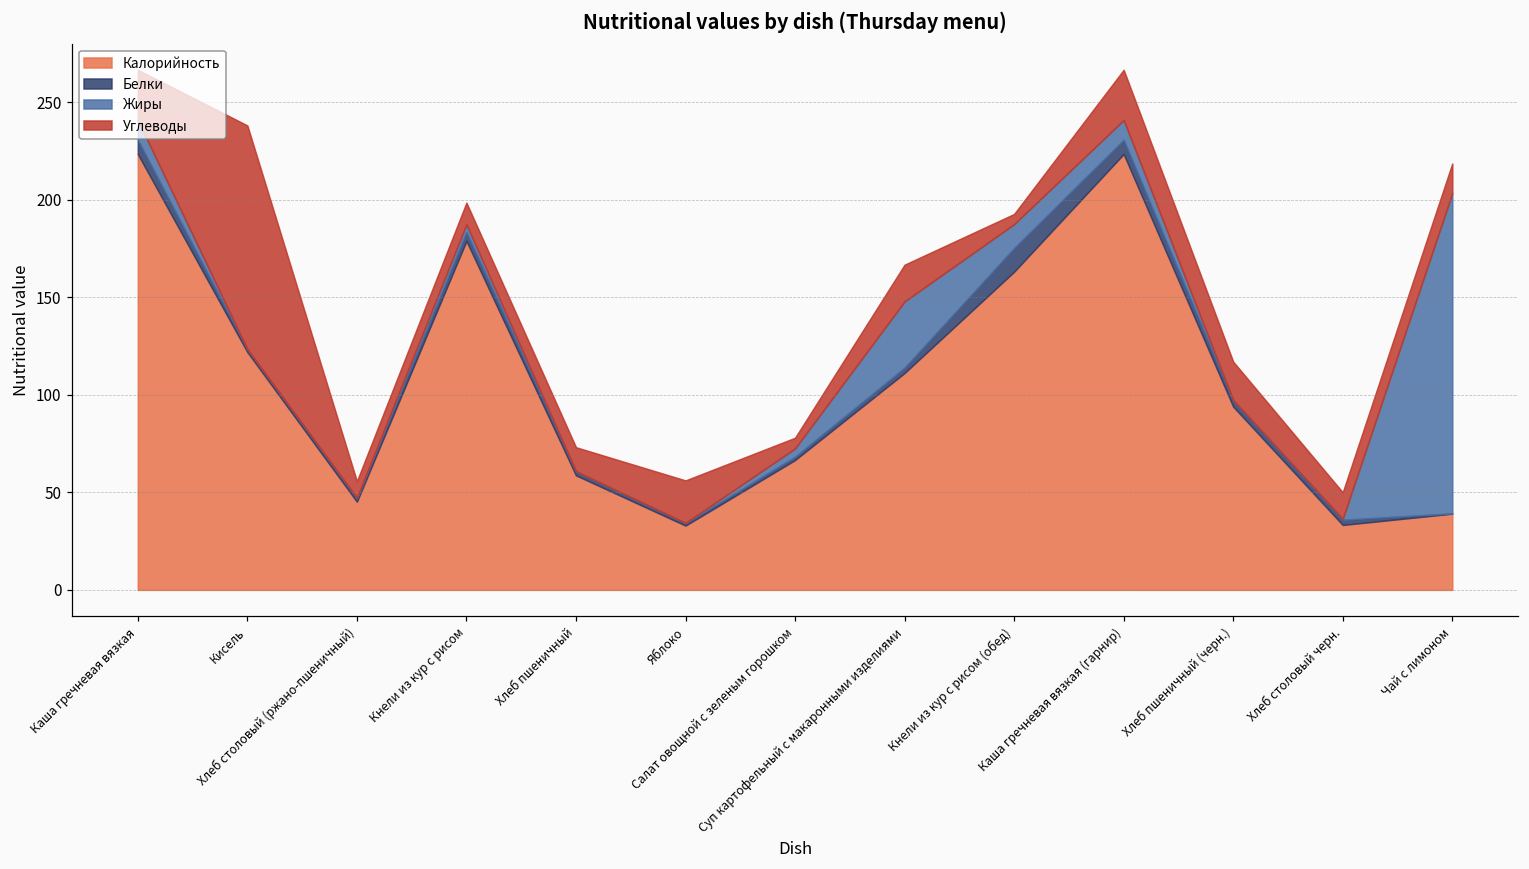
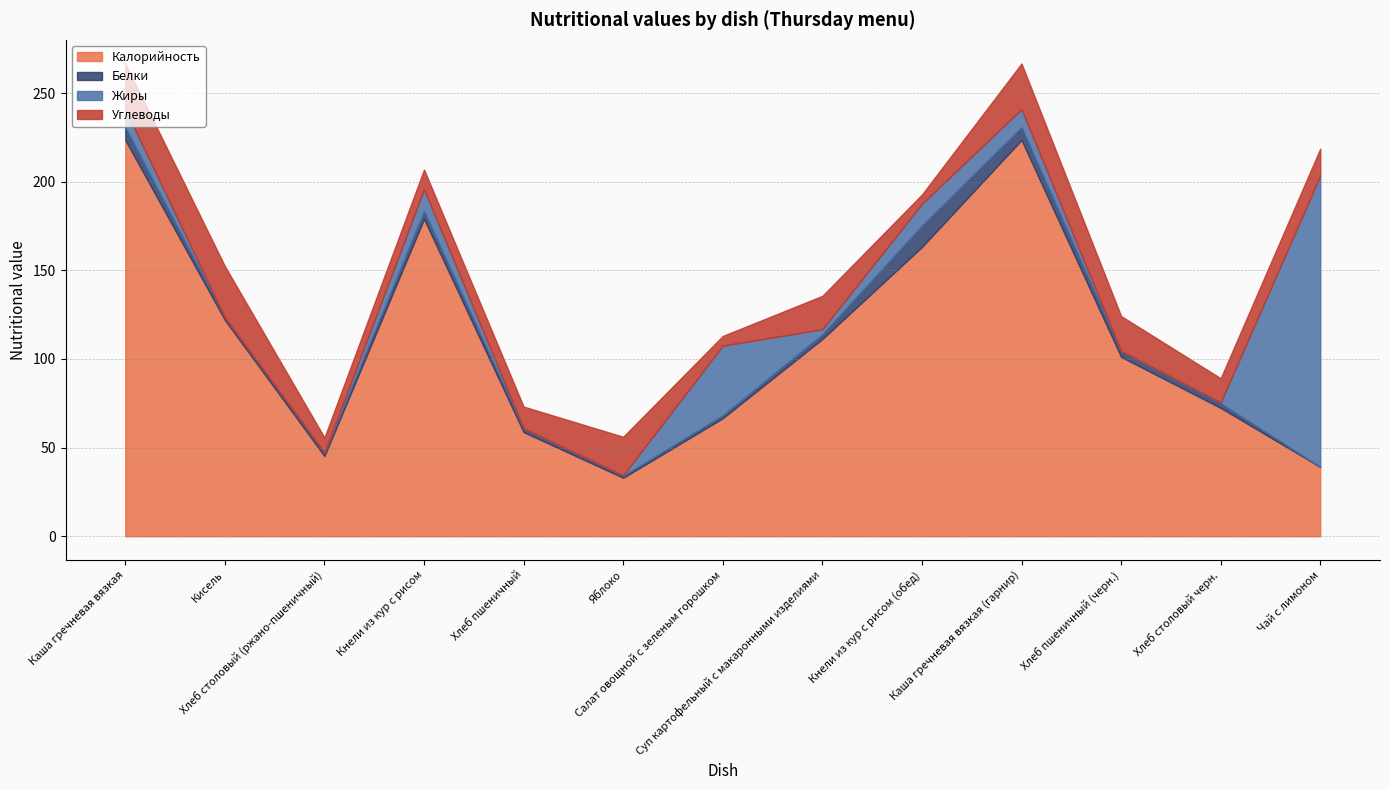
Углеводы, Кисель: 115 -> 29
Жиры, Кнели из кур с рисом: 4 -> 12
Жиры, Салат овощной с зеленым горошком: 4 -> 39
Жиры, Суп картофельный с макаронными изделиями: 34 -> 3
Калорийность, Хлеб пшеничный (черн.): 94 -> 101
Калорийность, Хлеб столовый черн.: 33 -> 72
